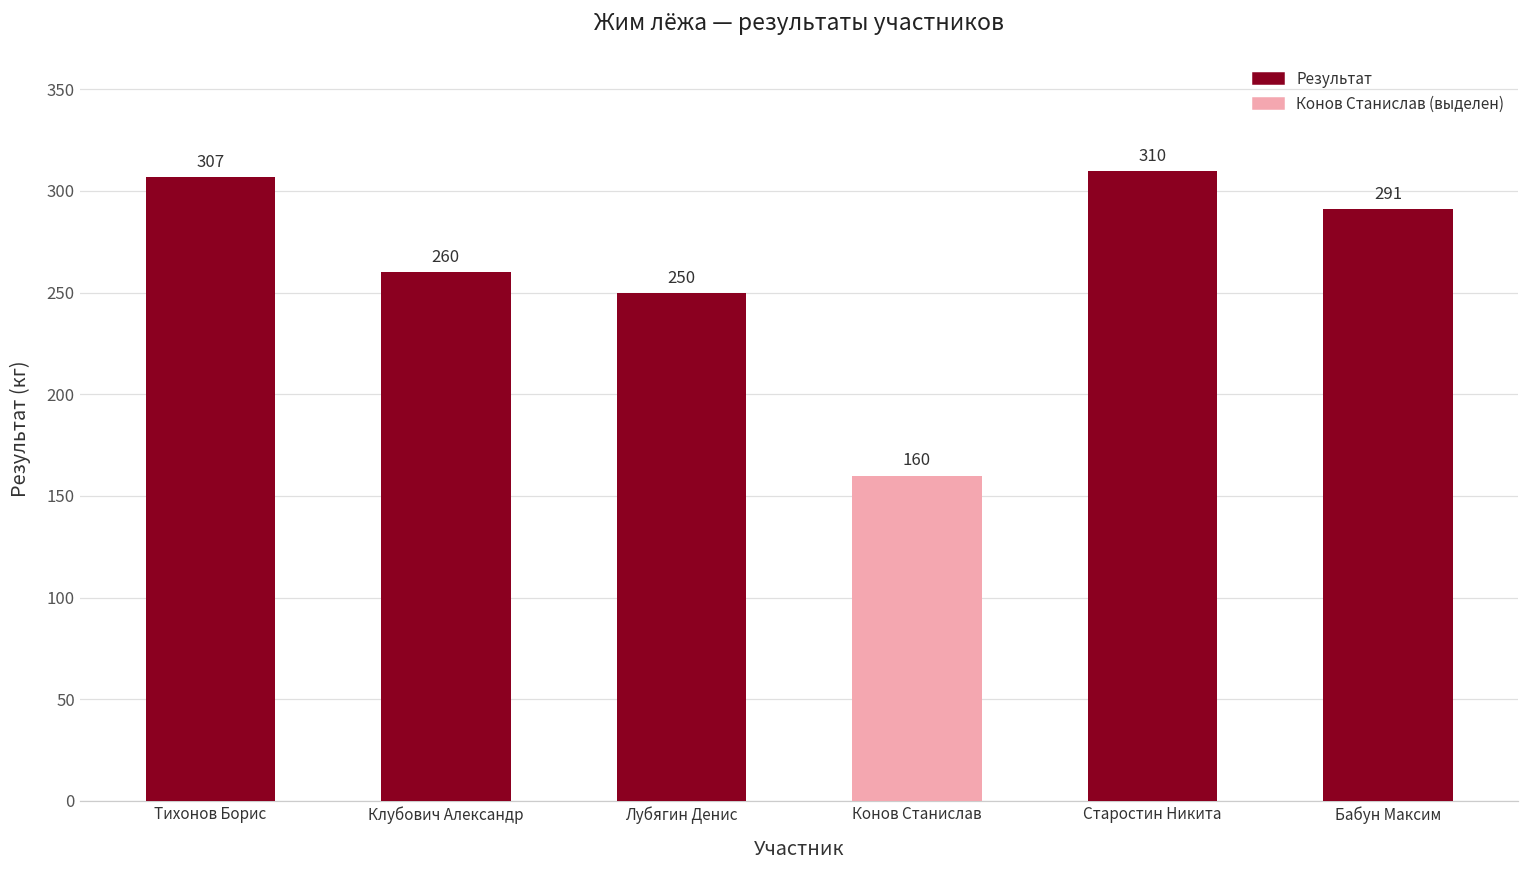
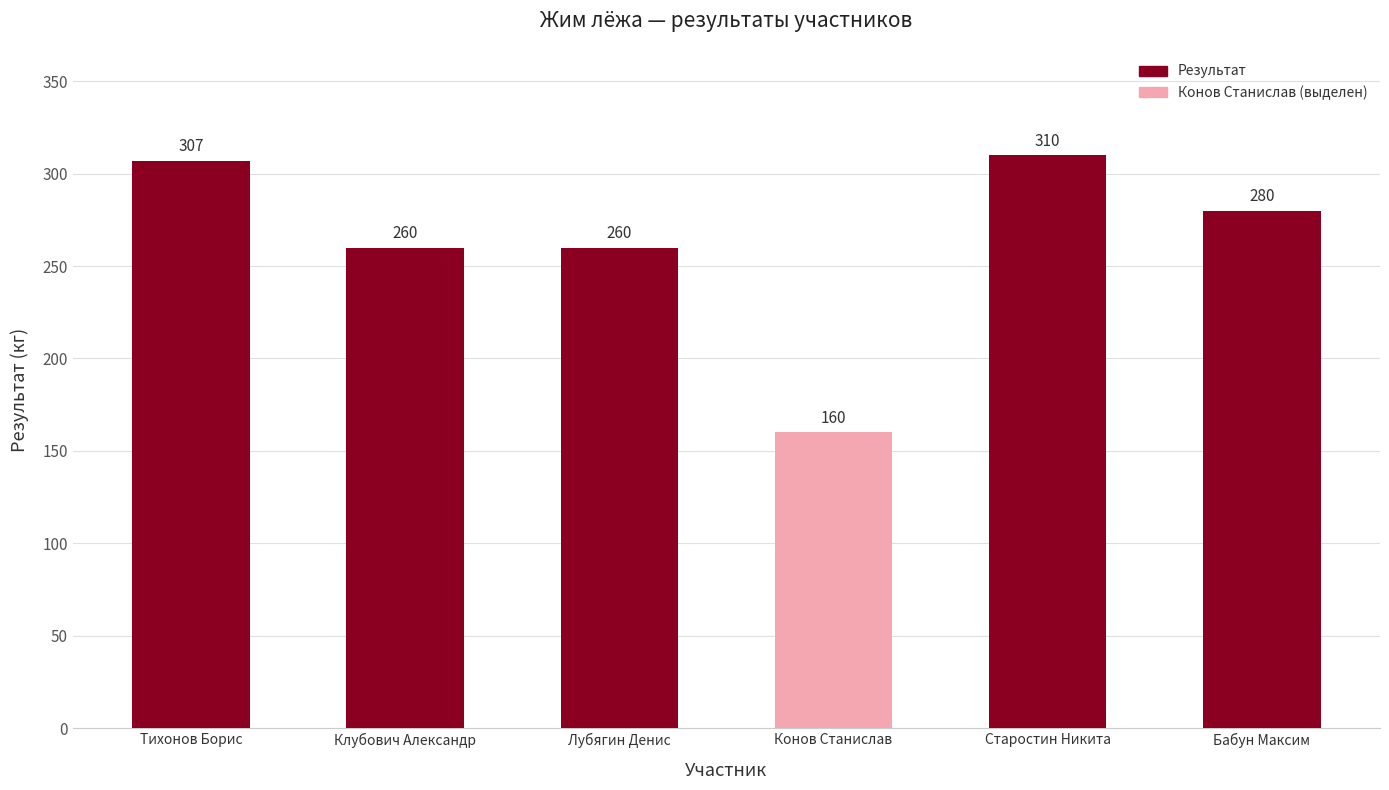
Лубягин Денис: 250 -> 260
Бабун Максим: 291 -> 280
